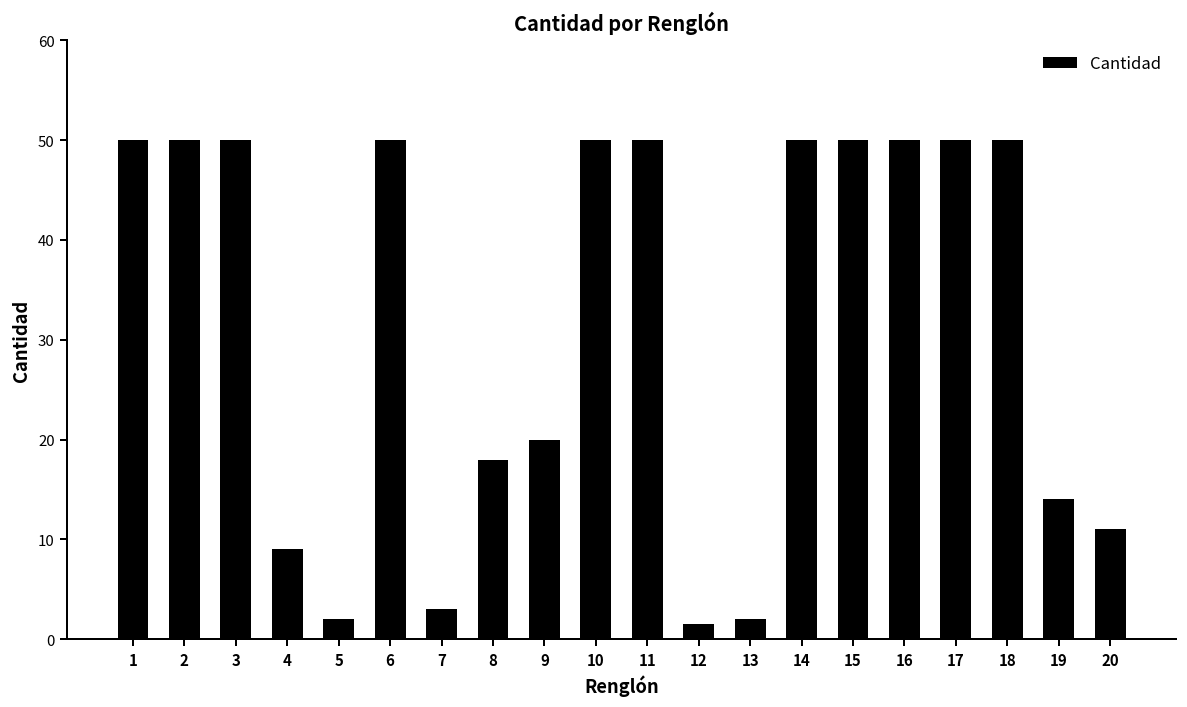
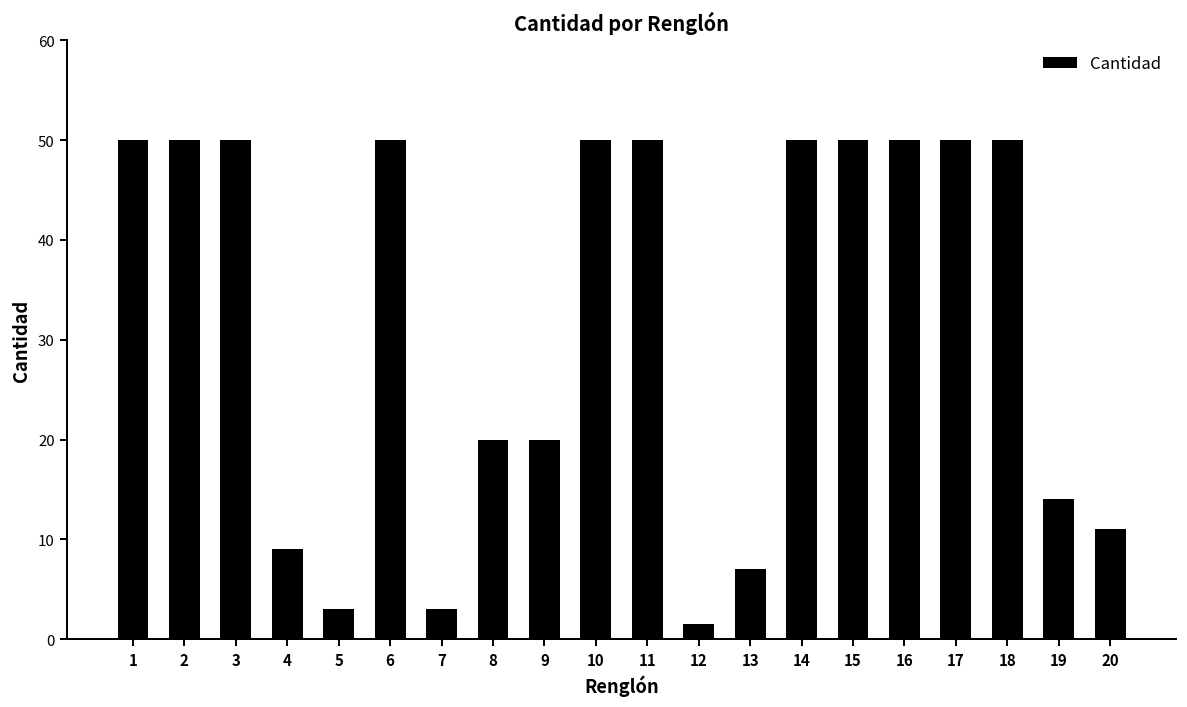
5: 2 -> 3
8: 18 -> 20
13: 2 -> 7
